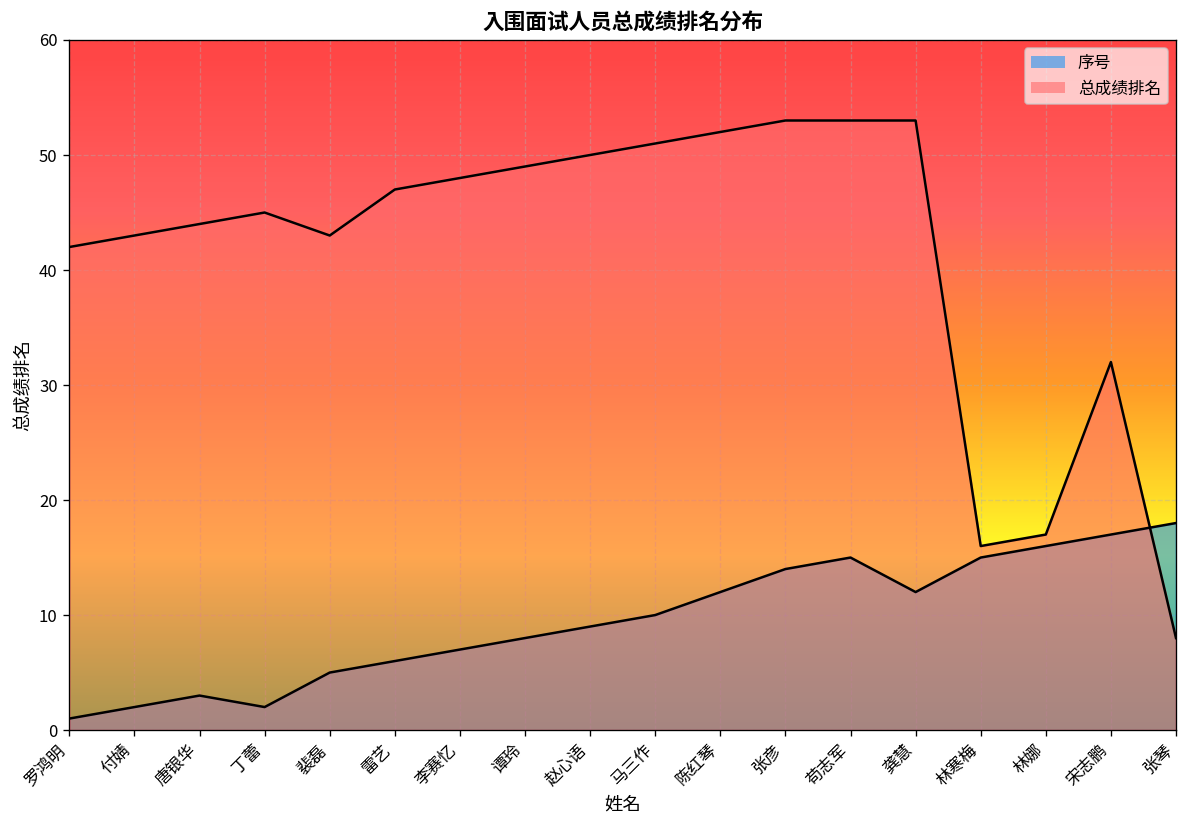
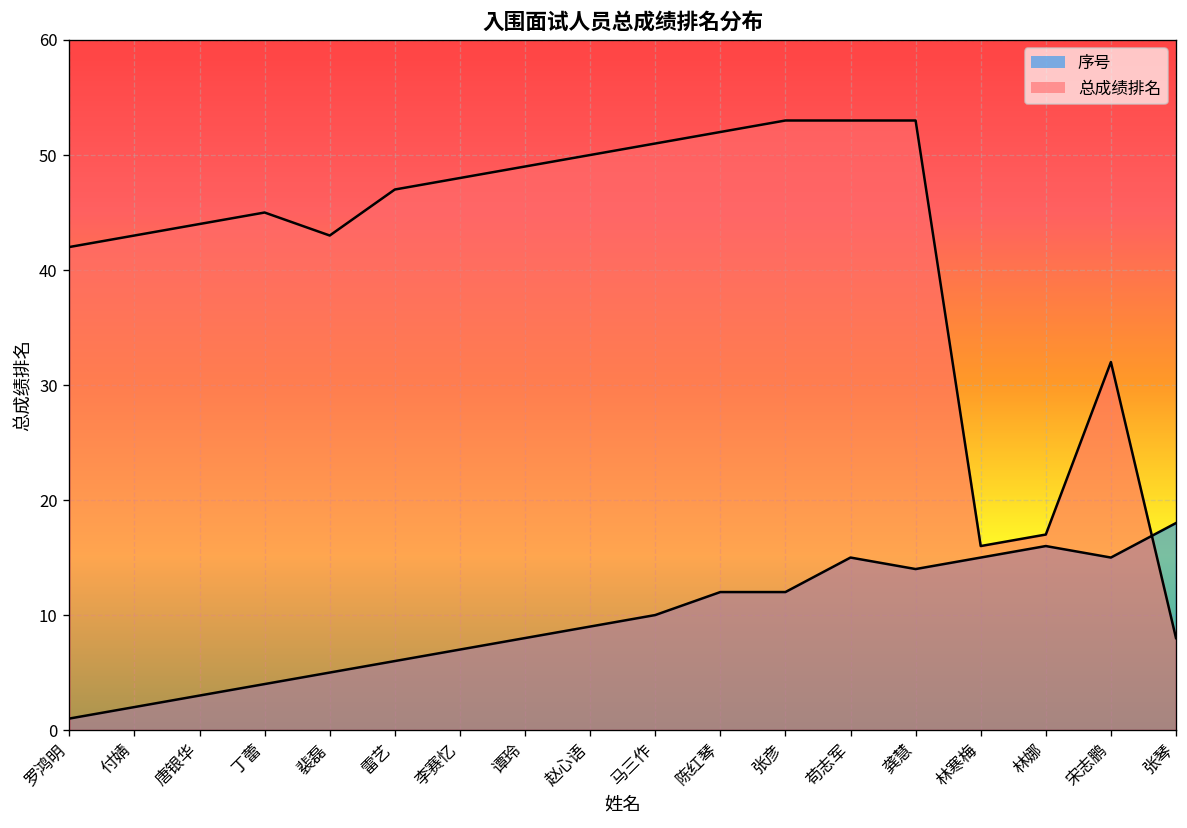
序号, 丁蕾: 2 -> 4
序号, 张彦: 14 -> 12
序号, 龚慧: 12 -> 14
序号, 宋志鹏: 17 -> 15
